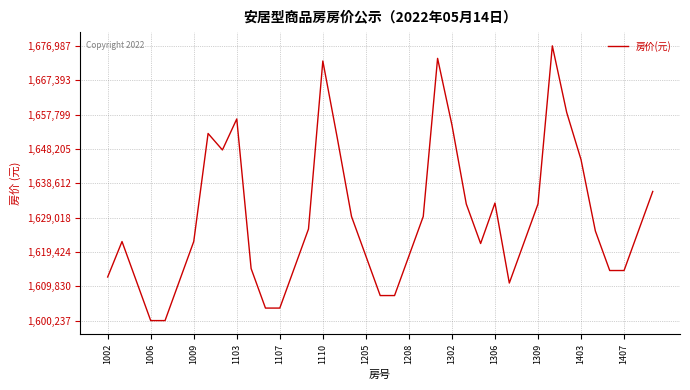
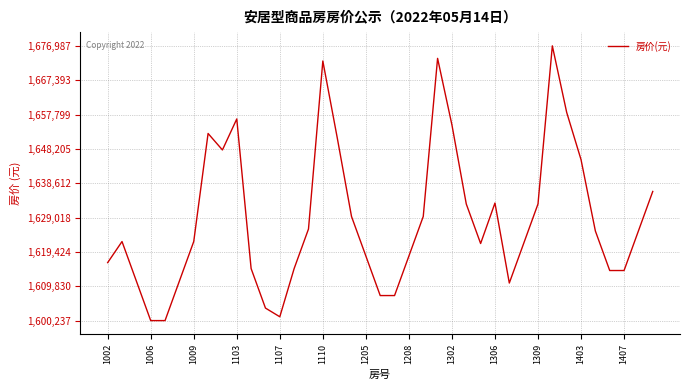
1002: 1,612,000 -> 1,616,000
1107: 1,604,000 -> 1,601,000
